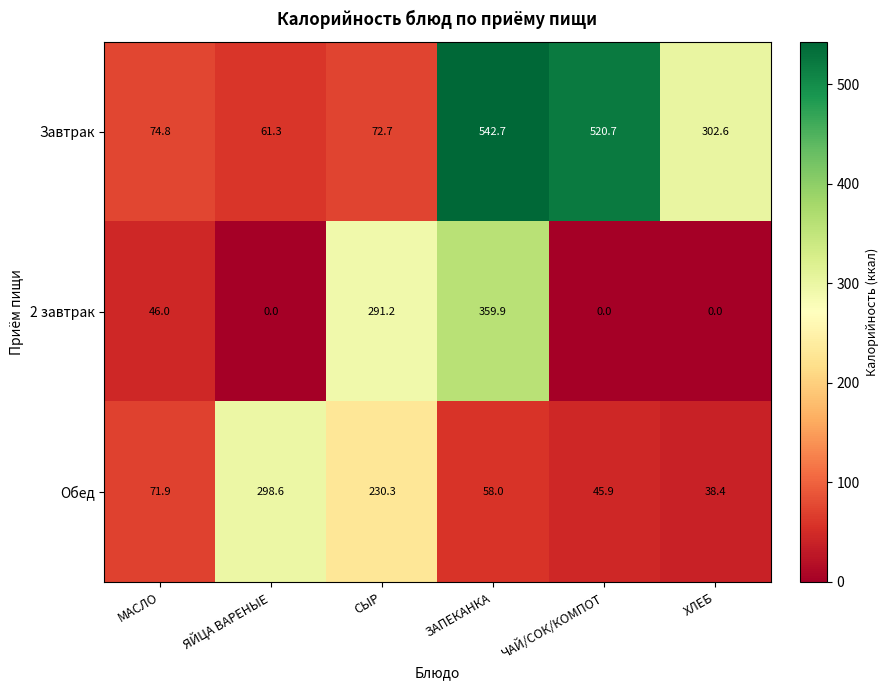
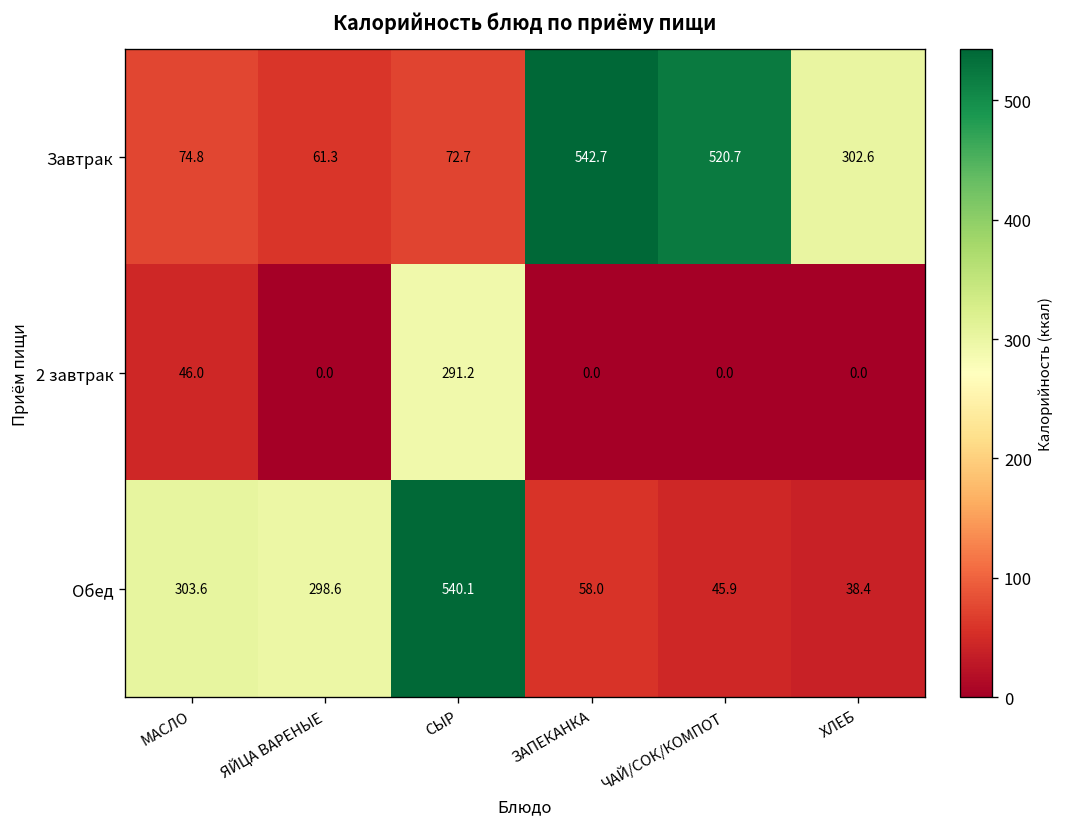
2 завтрак, ЗАПЕКАНКА: 359.9 -> 0.0
Обед, МАСЛО: 71.9 -> 303.6
Обед, СЫР: 230.3 -> 540.1
